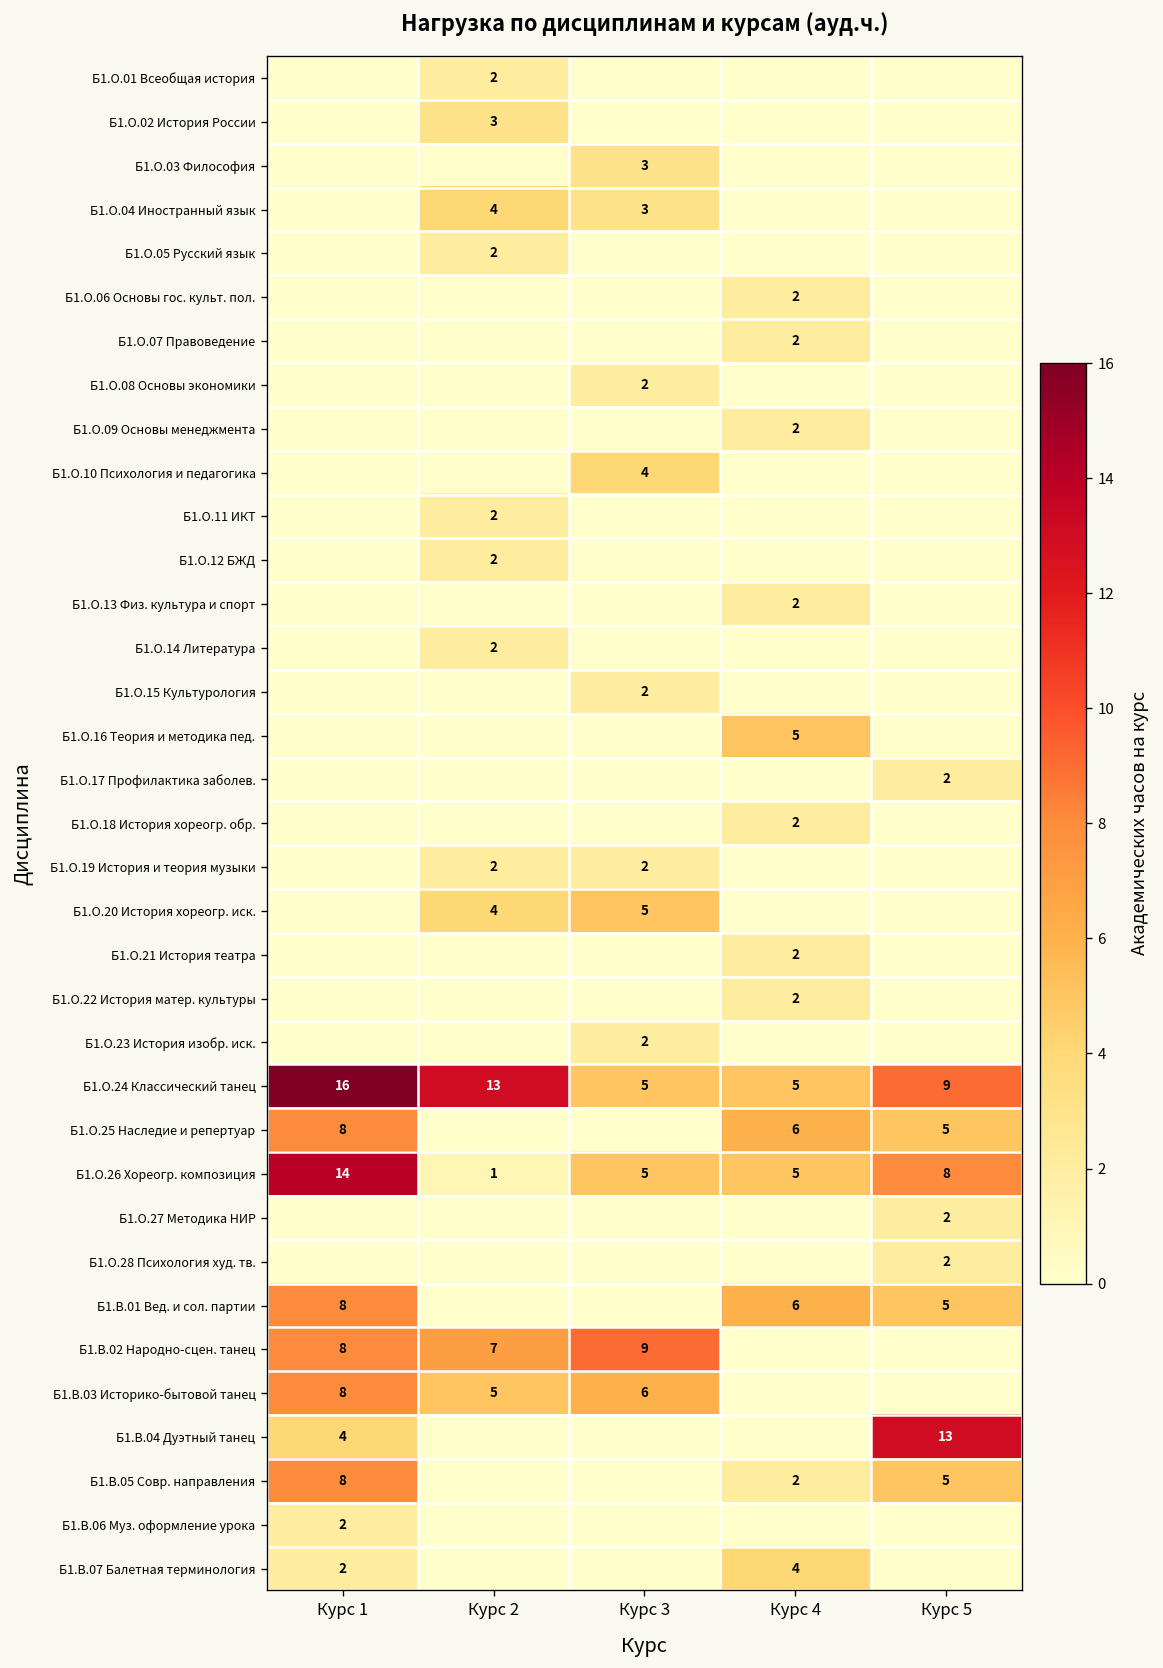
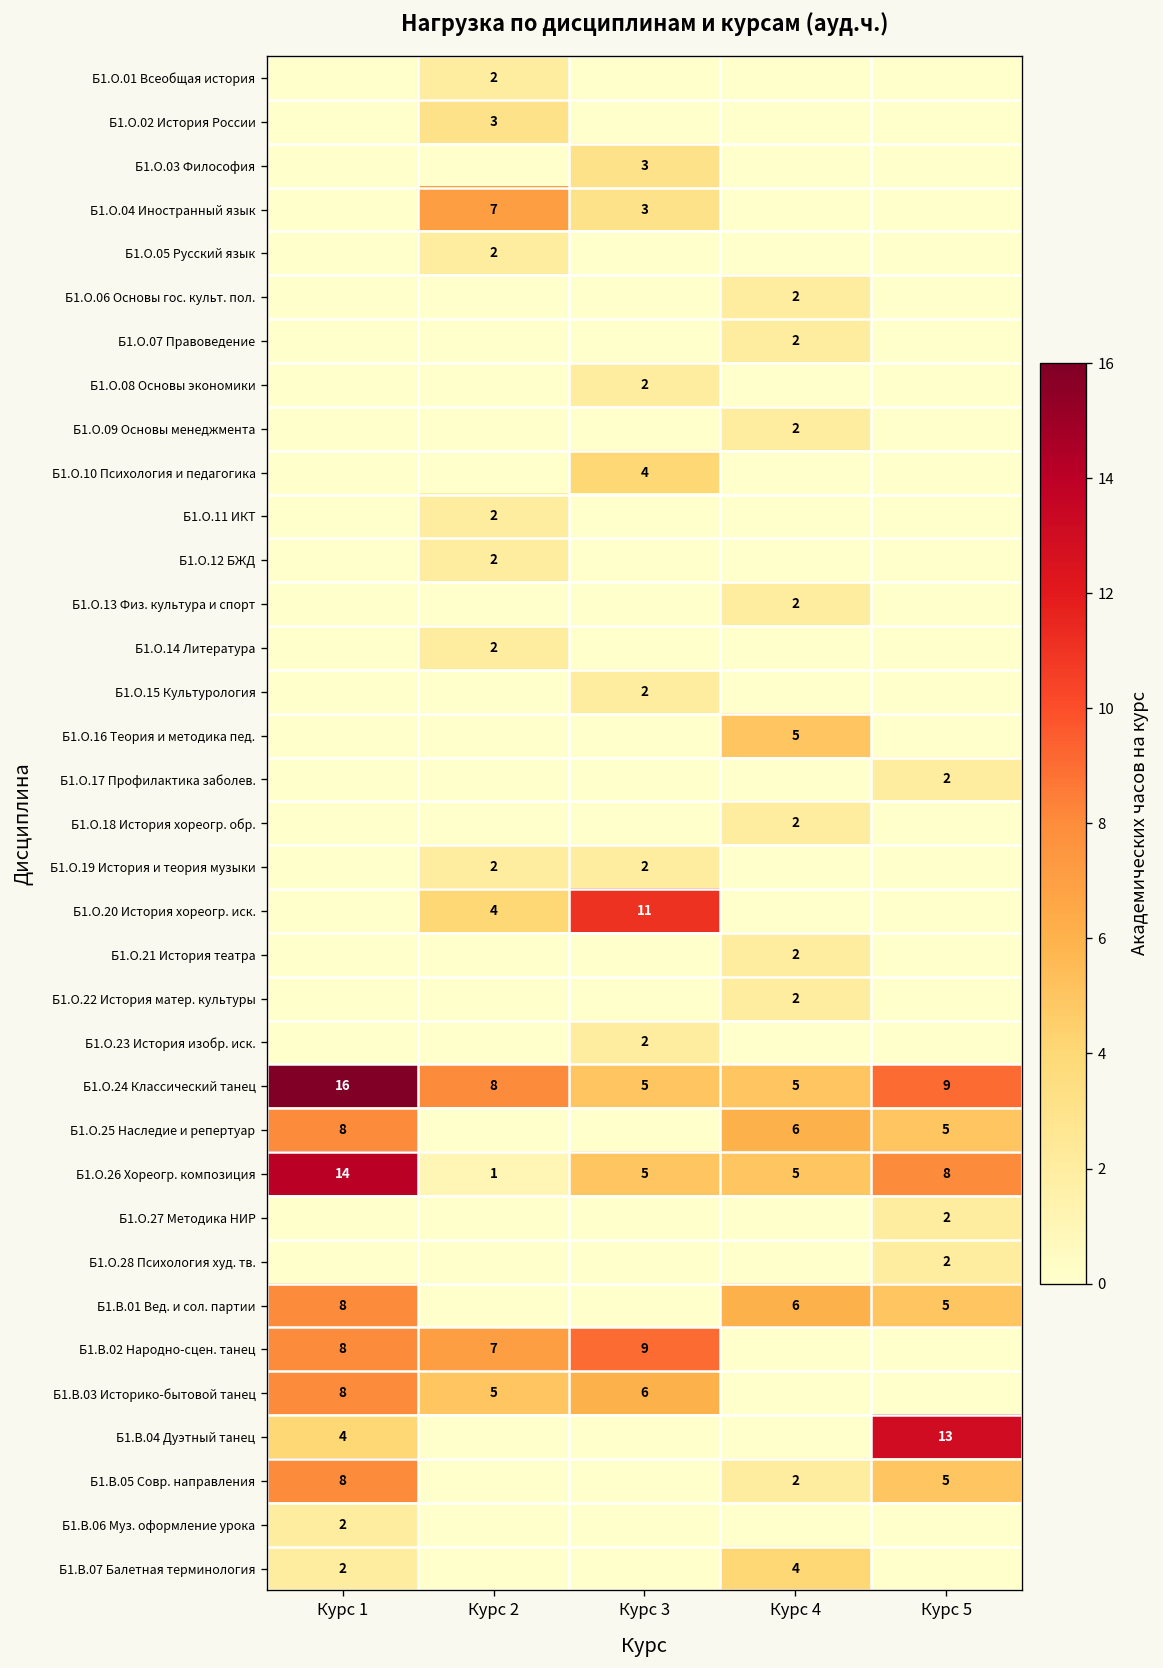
Б1.О.04 Иностранный язык, Курс 2: 4 -> 7
Б1.О.20 История хореогр. иск., Курс 3: 5 -> 11
Б1.О.24 Классический танец, Курс 2: 13 -> 8
